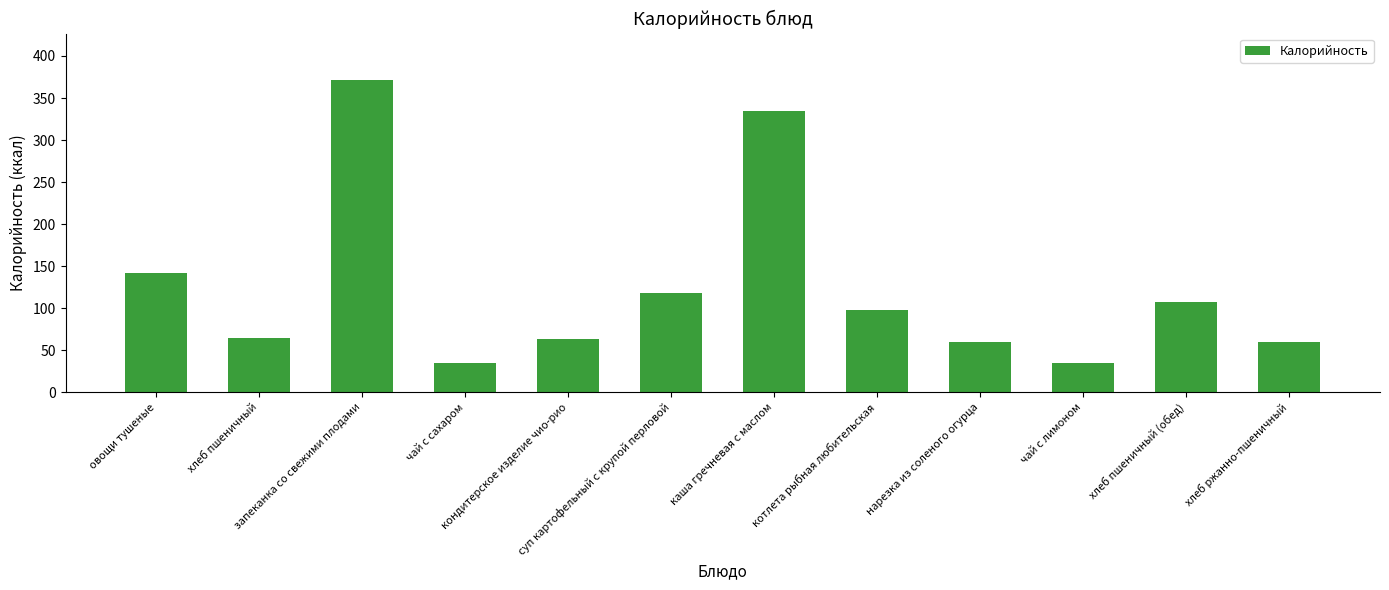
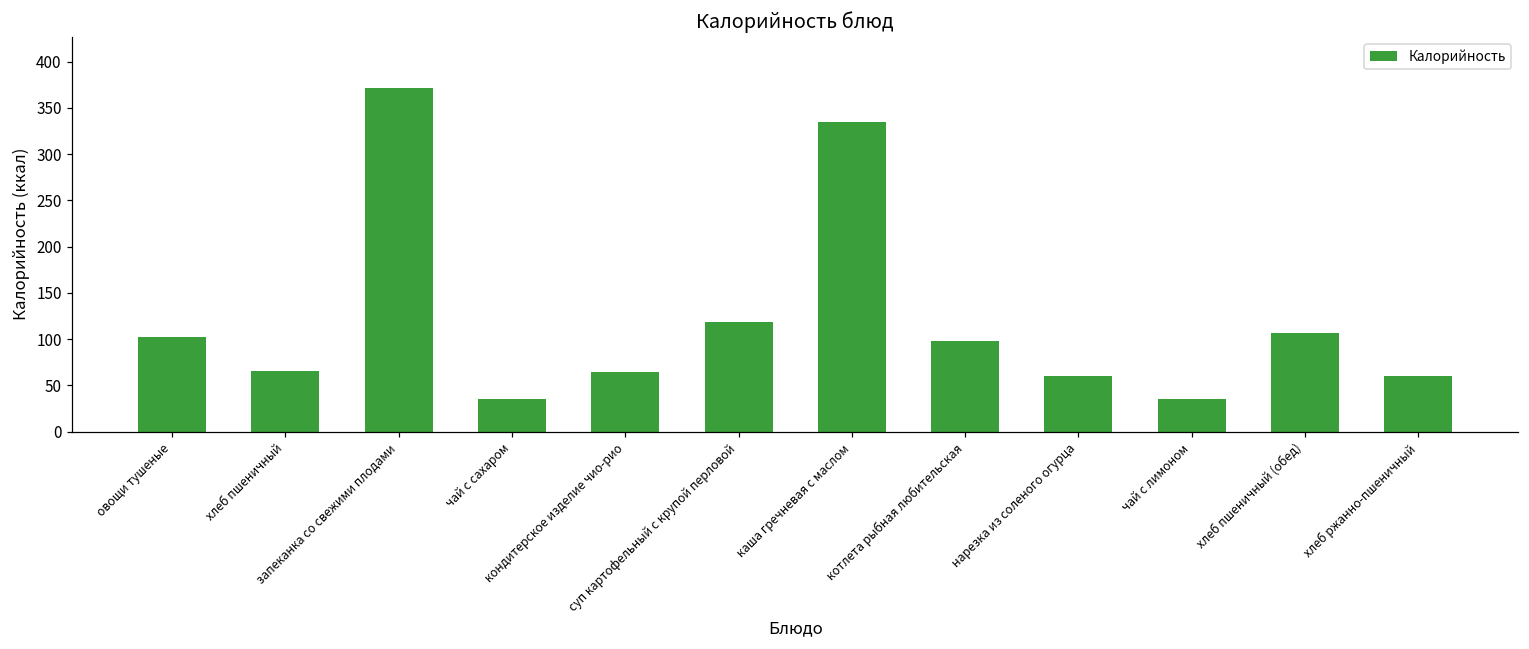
овощи тушеные: 140 -> 100
